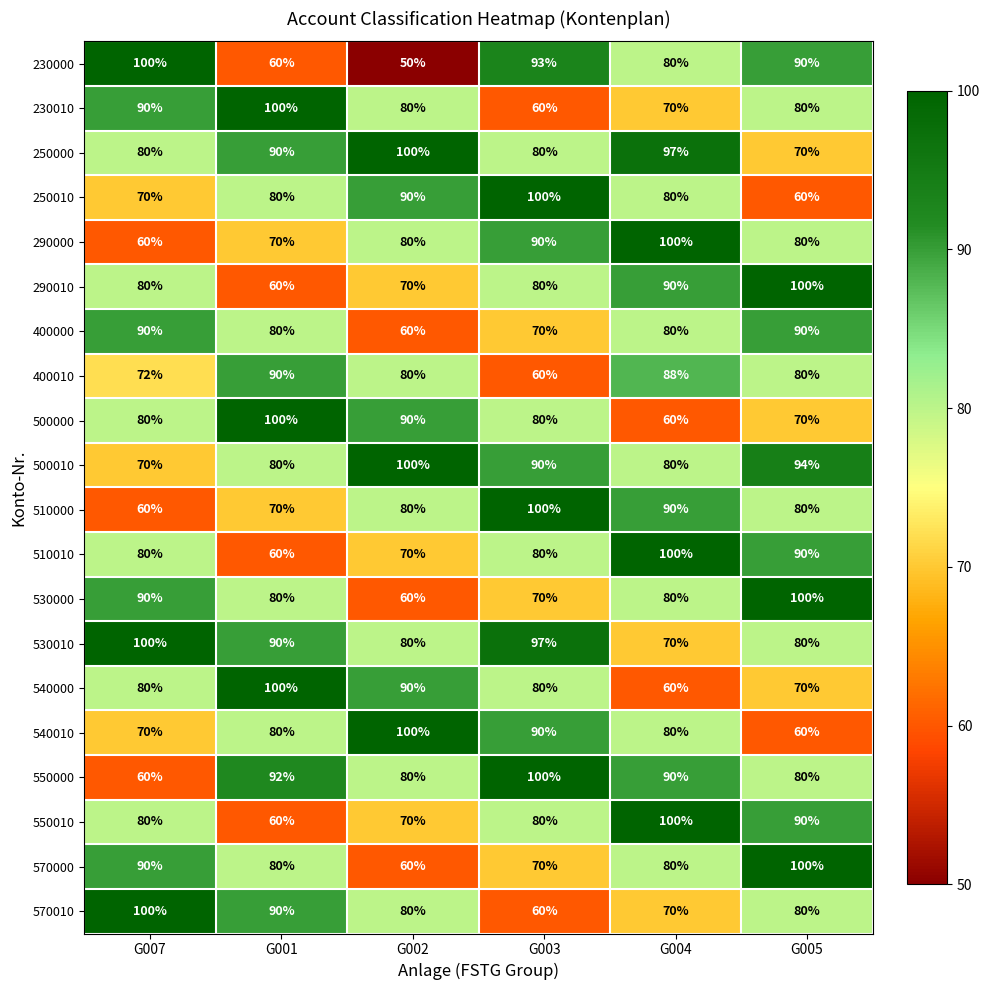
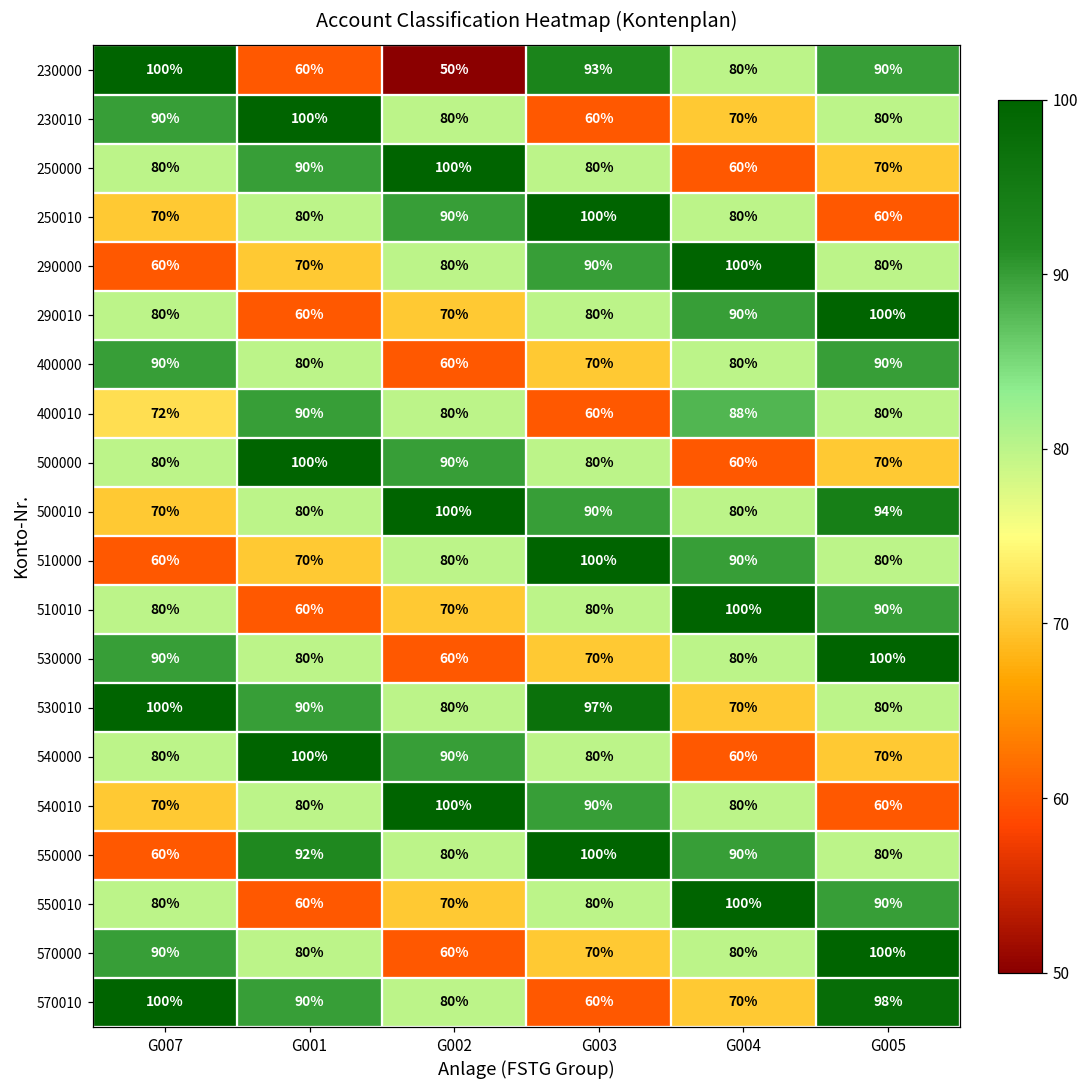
250000, G004: 97% -> 60%
570010, G005: 80% -> 98%
